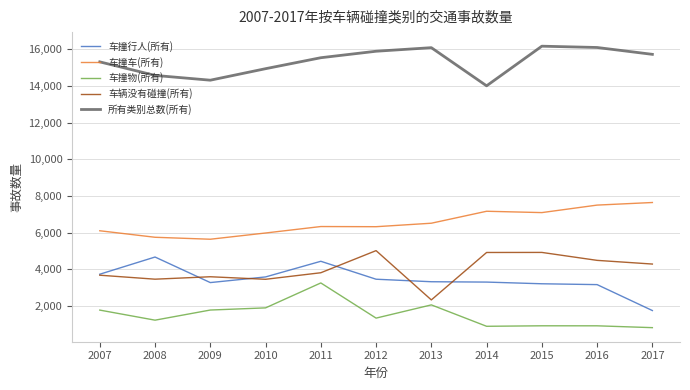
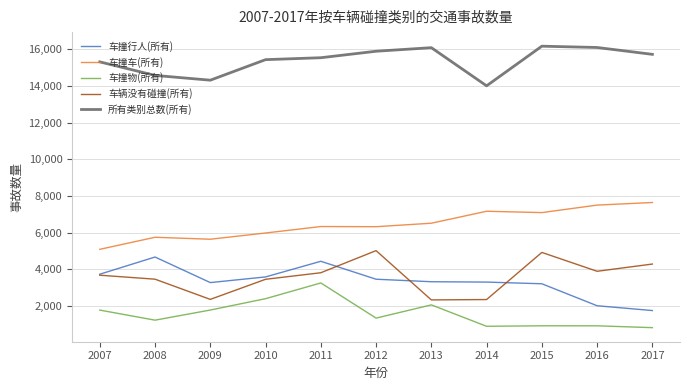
车撞车(所有), 2007: 6,100 -> 5,100
车辆没有碰撞(所有), 2009: 3,600 -> 2,400
车撞物(所有), 2010: 1,900 -> 2,400
所有类别总数(所有), 2010: 14,900 -> 15,400
车辆没有碰撞(所有), 2014: 4,900 -> 2,400
车撞行人(所有), 2016: 3,200 -> 2,000
车辆没有碰撞(所有), 2016: 4,500 -> 3,900
